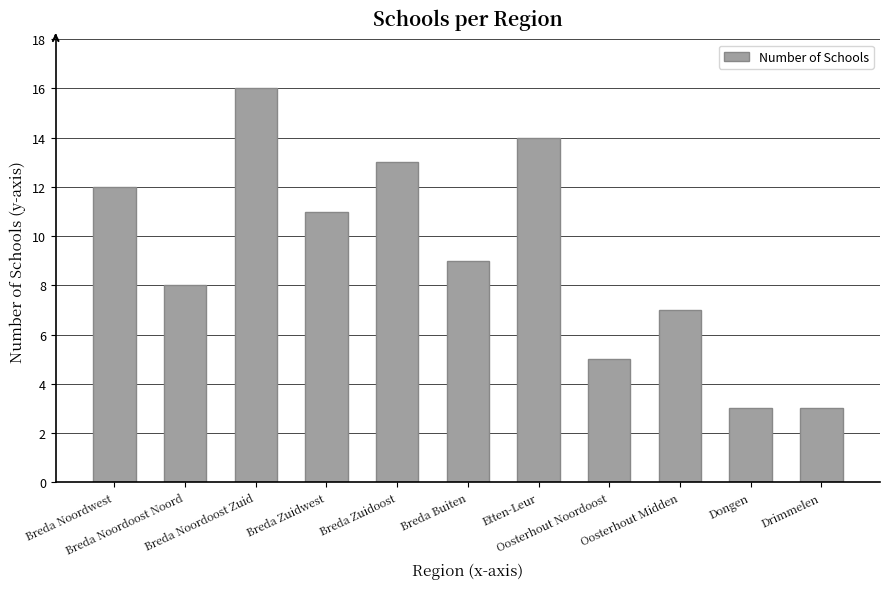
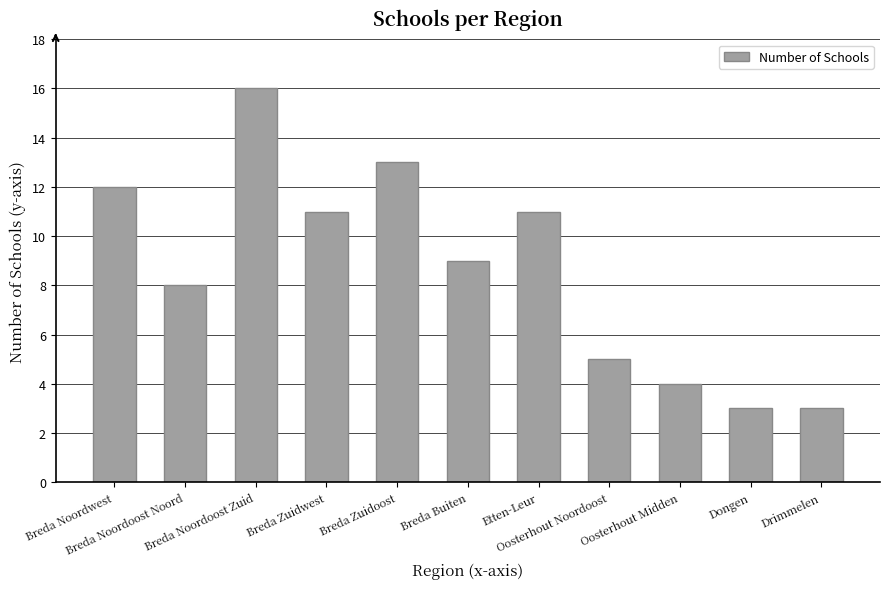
Etten-Leur: 14 -> 11
Oosterhout Midden: 7 -> 4
